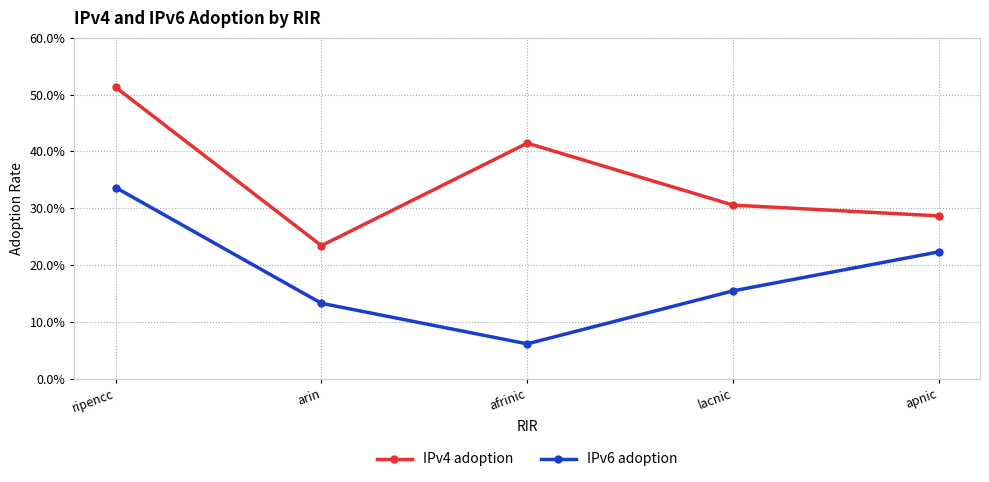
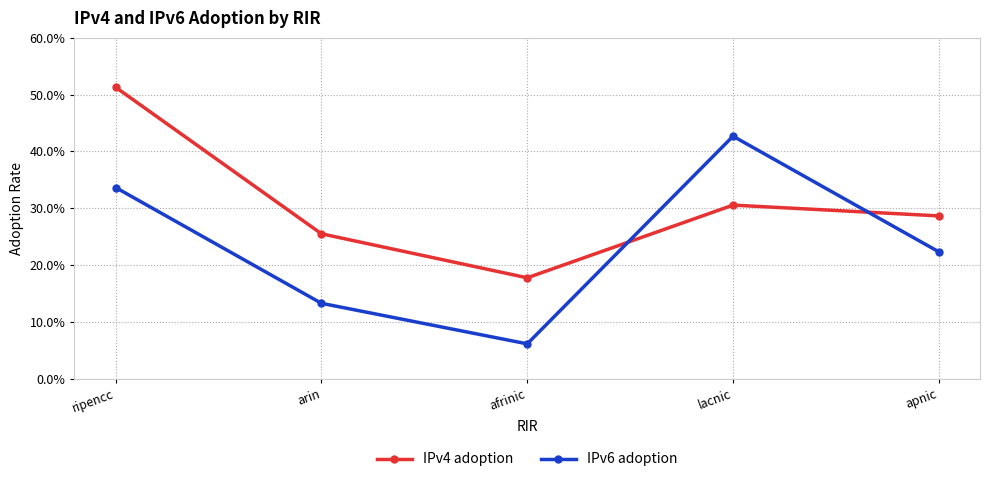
IPv4 adoption, arin: 23% -> 26%
IPv4 adoption, afrinic: 41% -> 18%
IPv6 adoption, lacnic: 15% -> 43%
